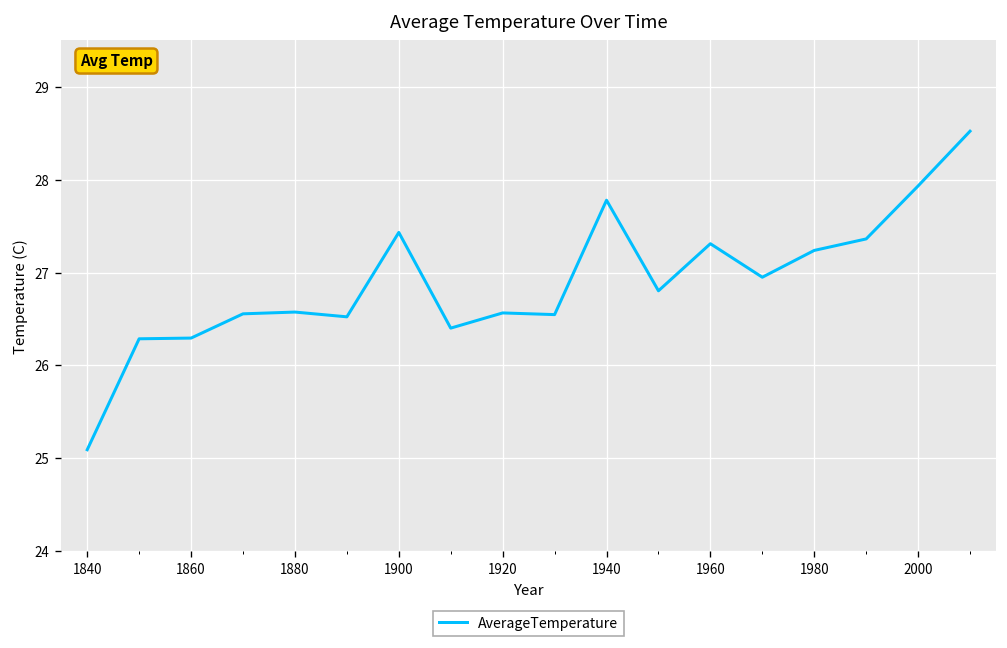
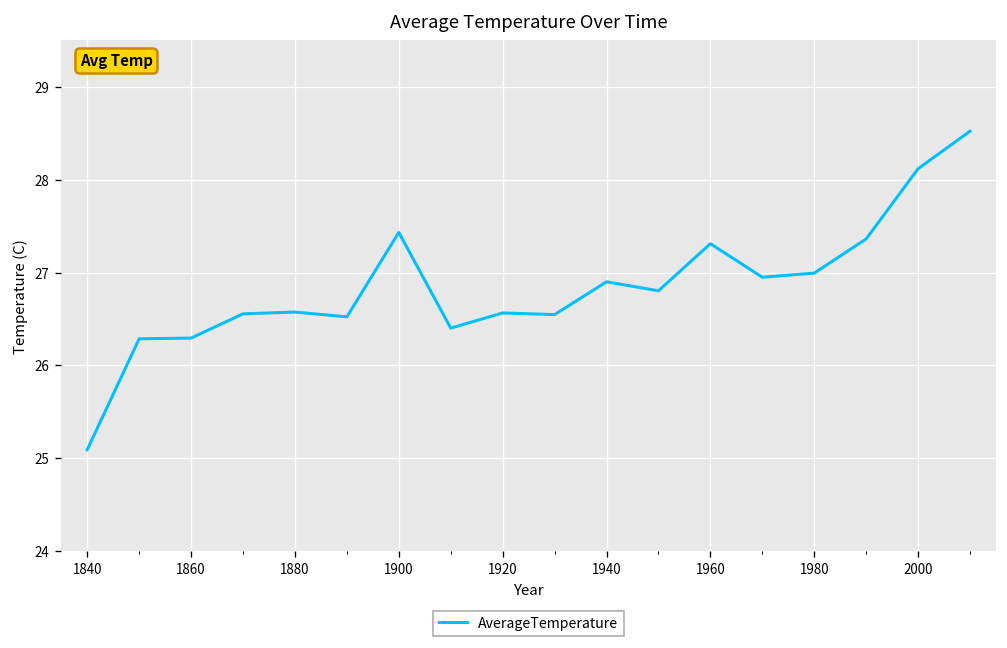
1940: 27.8 -> 26.9
1980: 27.2 -> 27.0
2000: 27.9 -> 28.1
